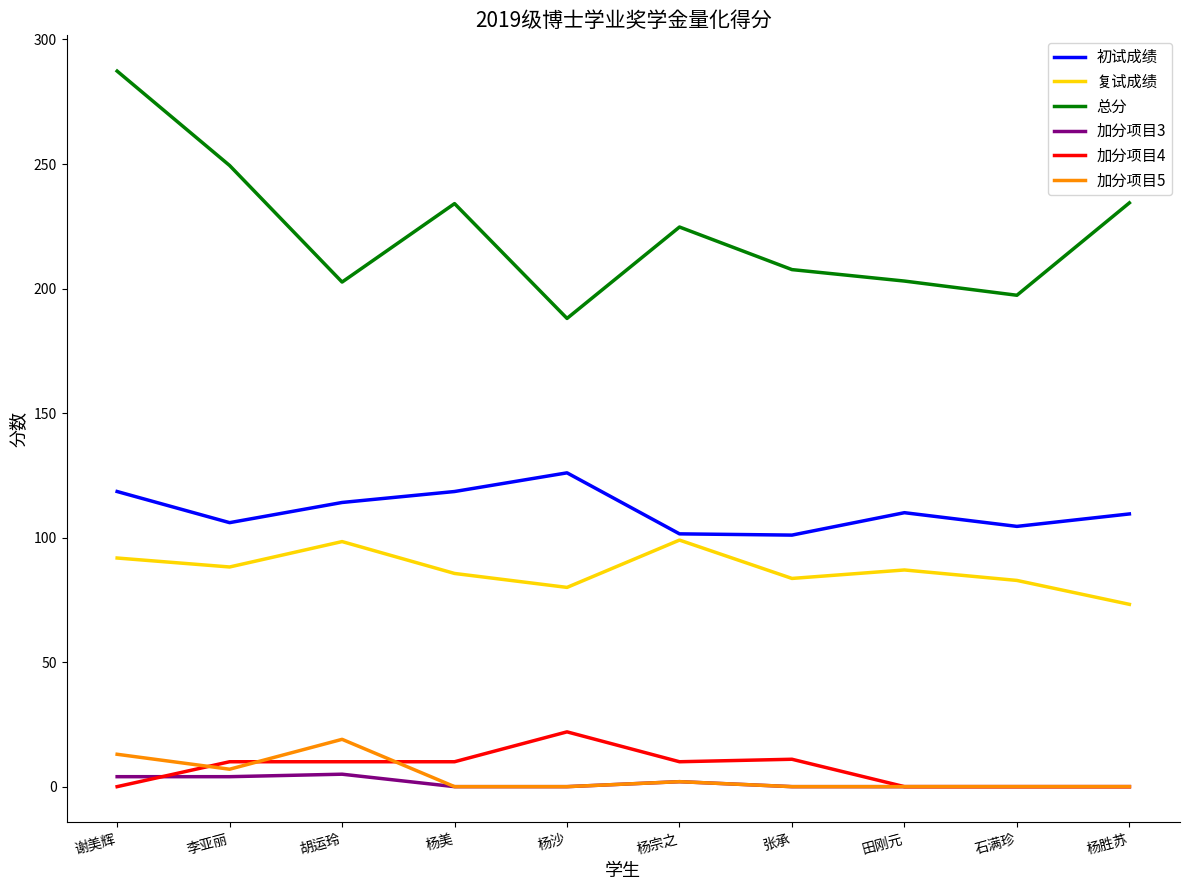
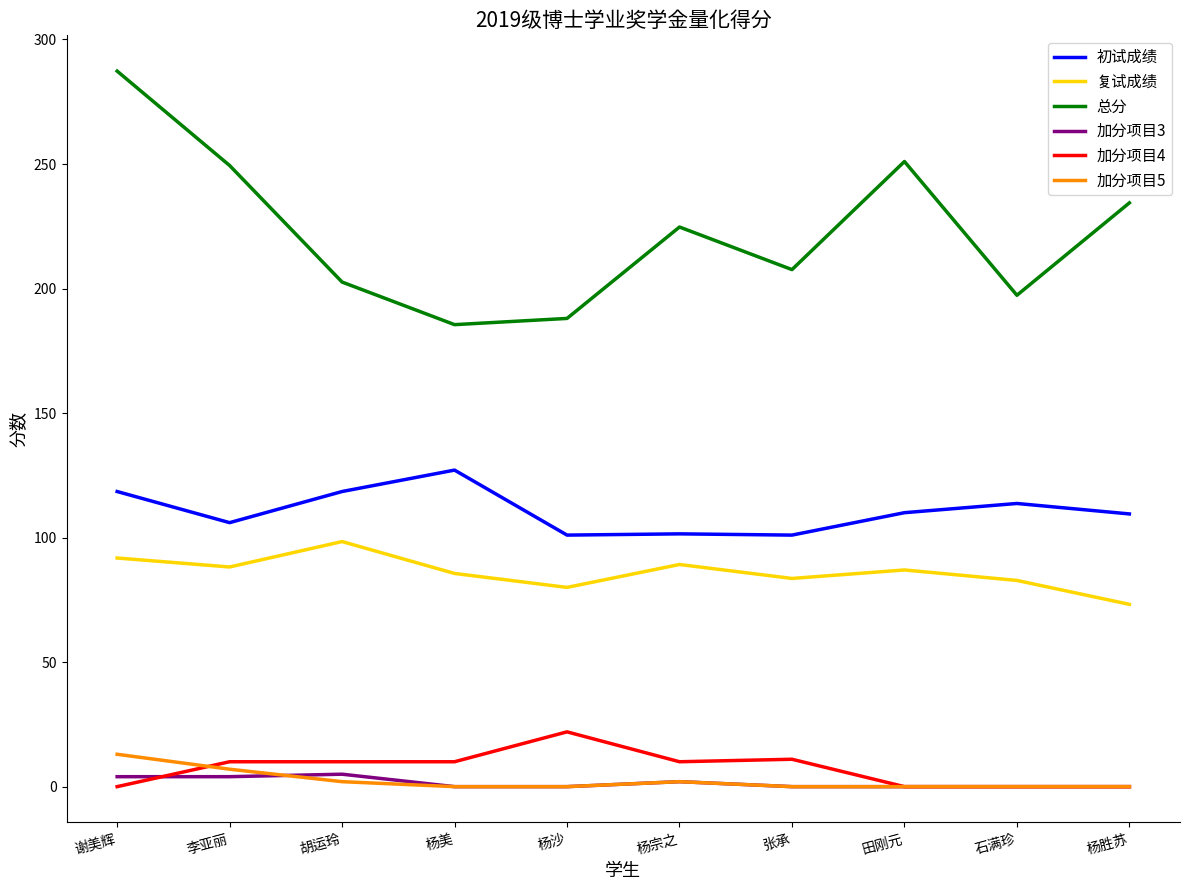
初试成绩, 胡运玲: 114 -> 119
加分项目5, 胡运玲: 19 -> 2
初试成绩, 杨美: 119 -> 127
总分, 杨美: 234 -> 186
初试成绩, 杨沙: 126 -> 101
复试成绩, 杨宗之: 99 -> 89
总分, 田刚元: 203 -> 251
初试成绩, 石满珍: 105 -> 114
